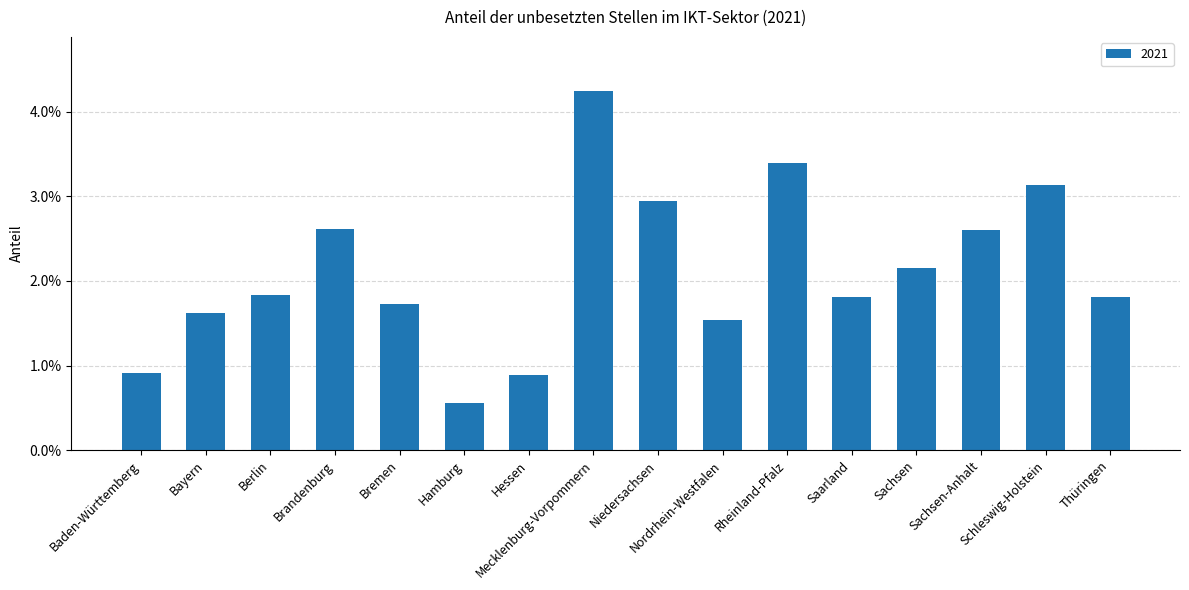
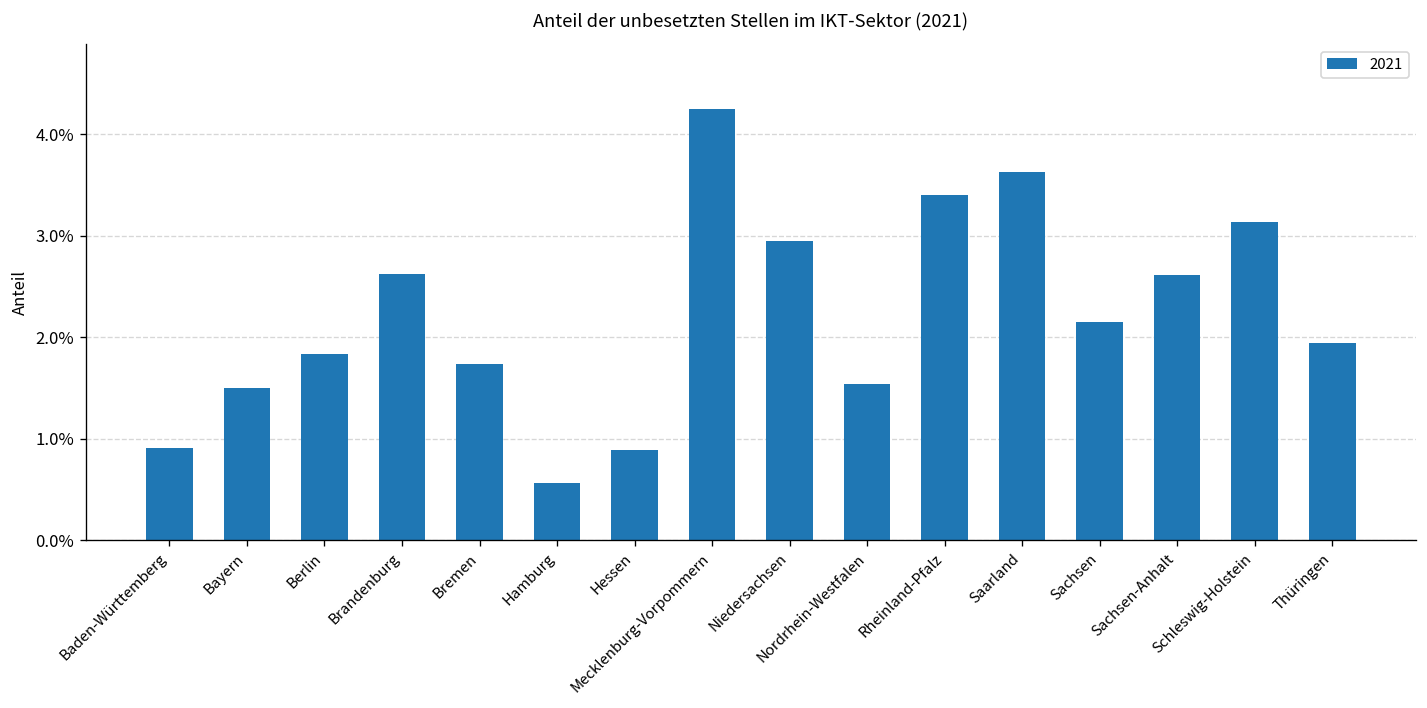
Bayern: 1.6% -> 1.5%
Saarland: 1.8% -> 3.6%
Thüringen: 1.8% -> 1.9%
